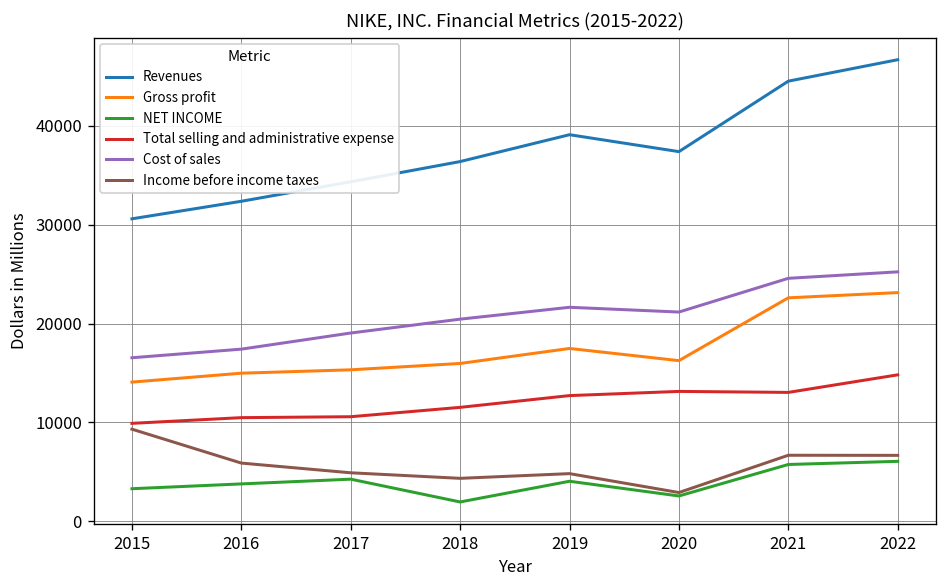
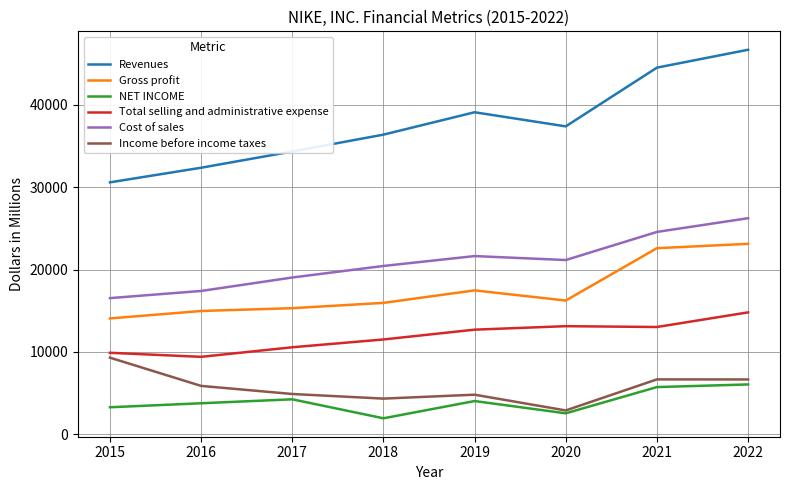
Total selling and administrative expense, 2016: 10000 -> 9000
Cost of sales, 2022: 25000 -> 26000
